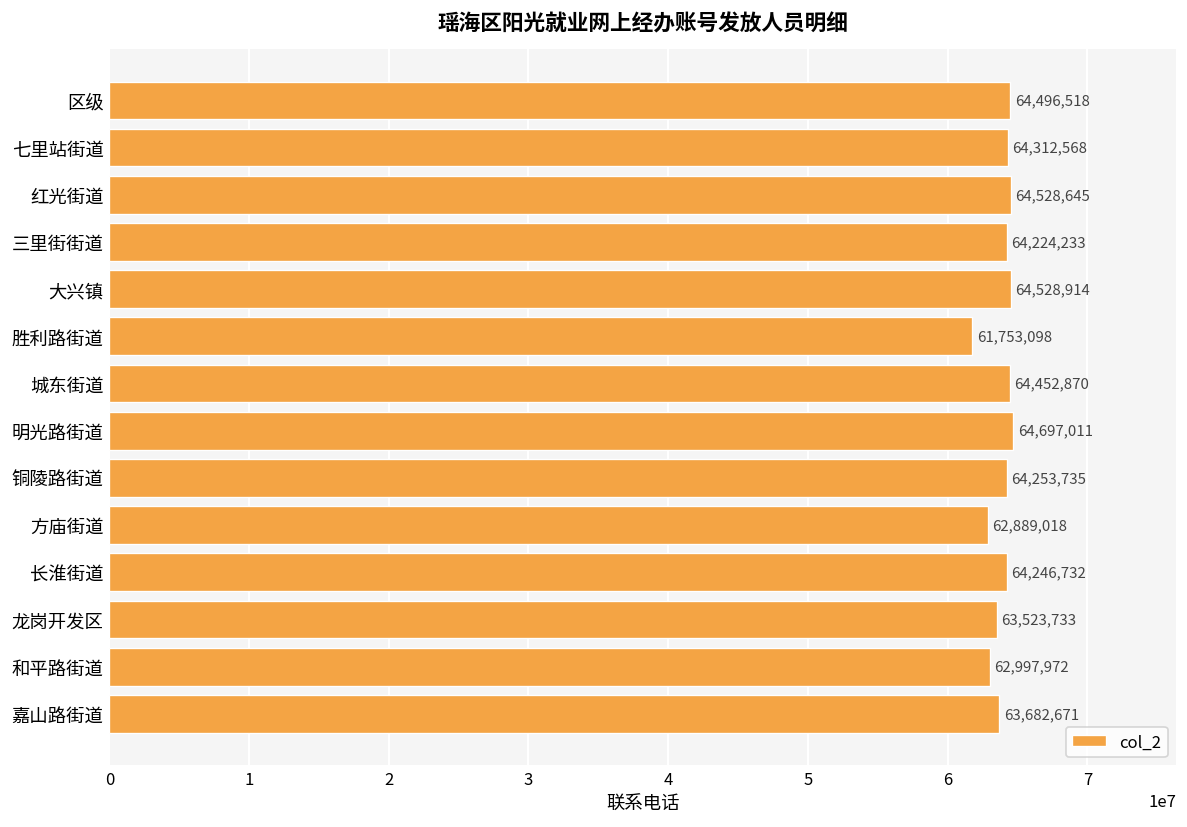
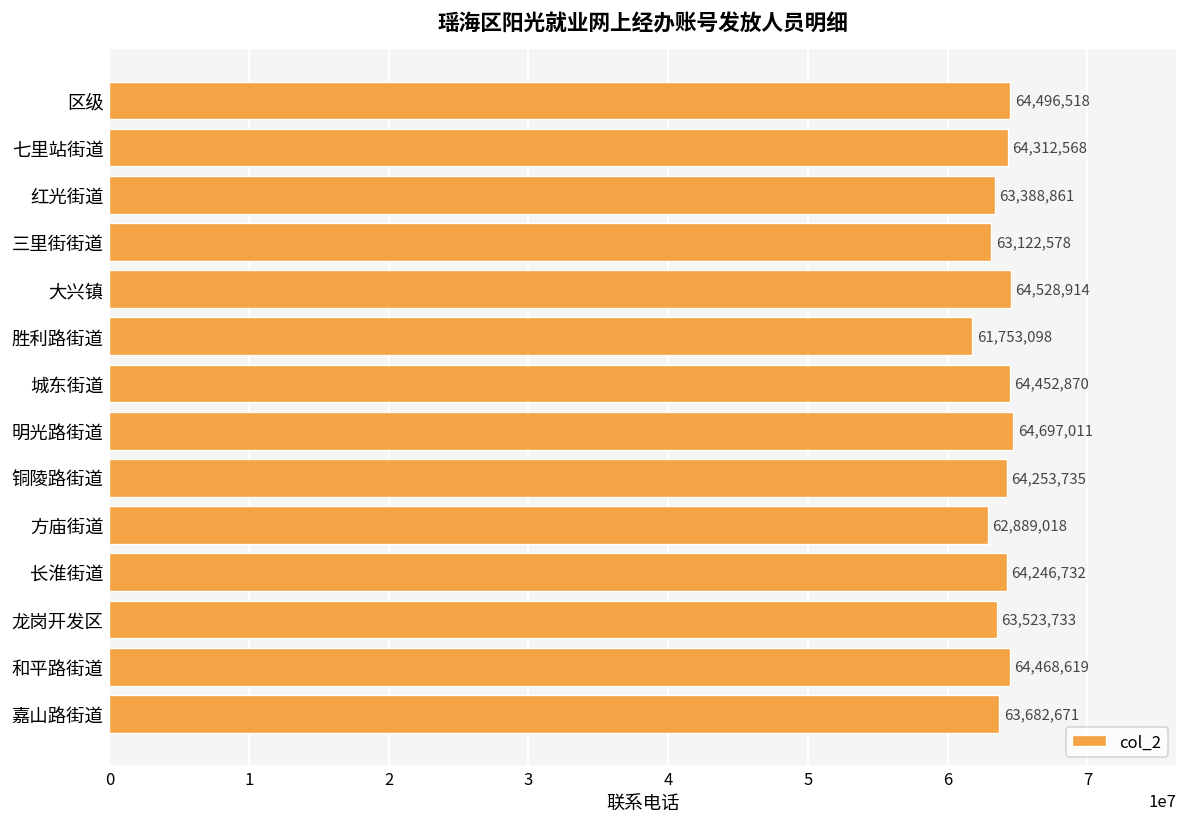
红光街道: 64,528,645 -> 63,388,861
三里街街道: 64,224,233 -> 63,122,578
和平路街道: 62,997,972 -> 64,468,619
